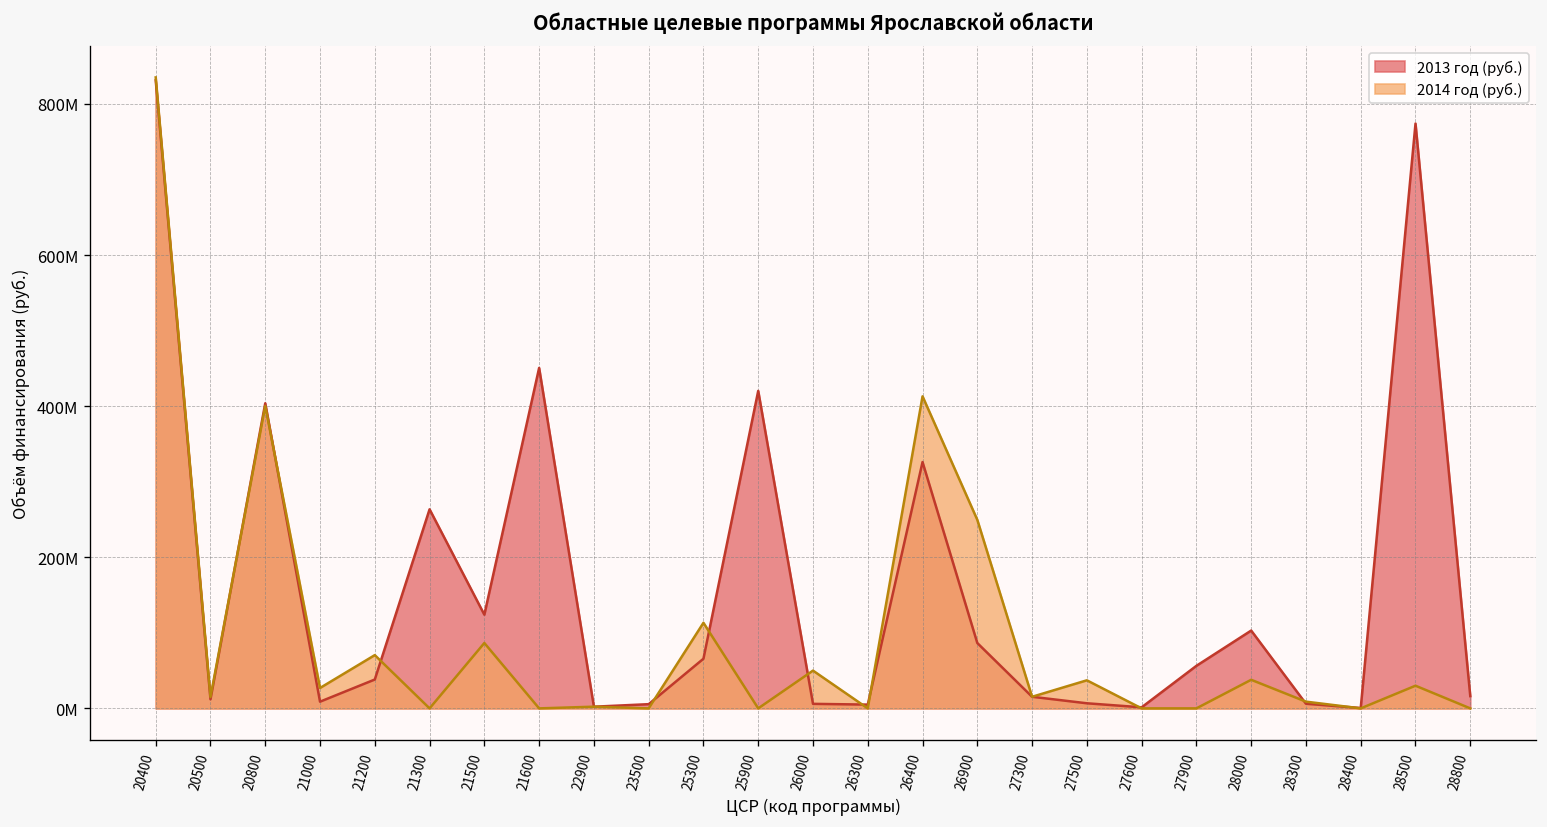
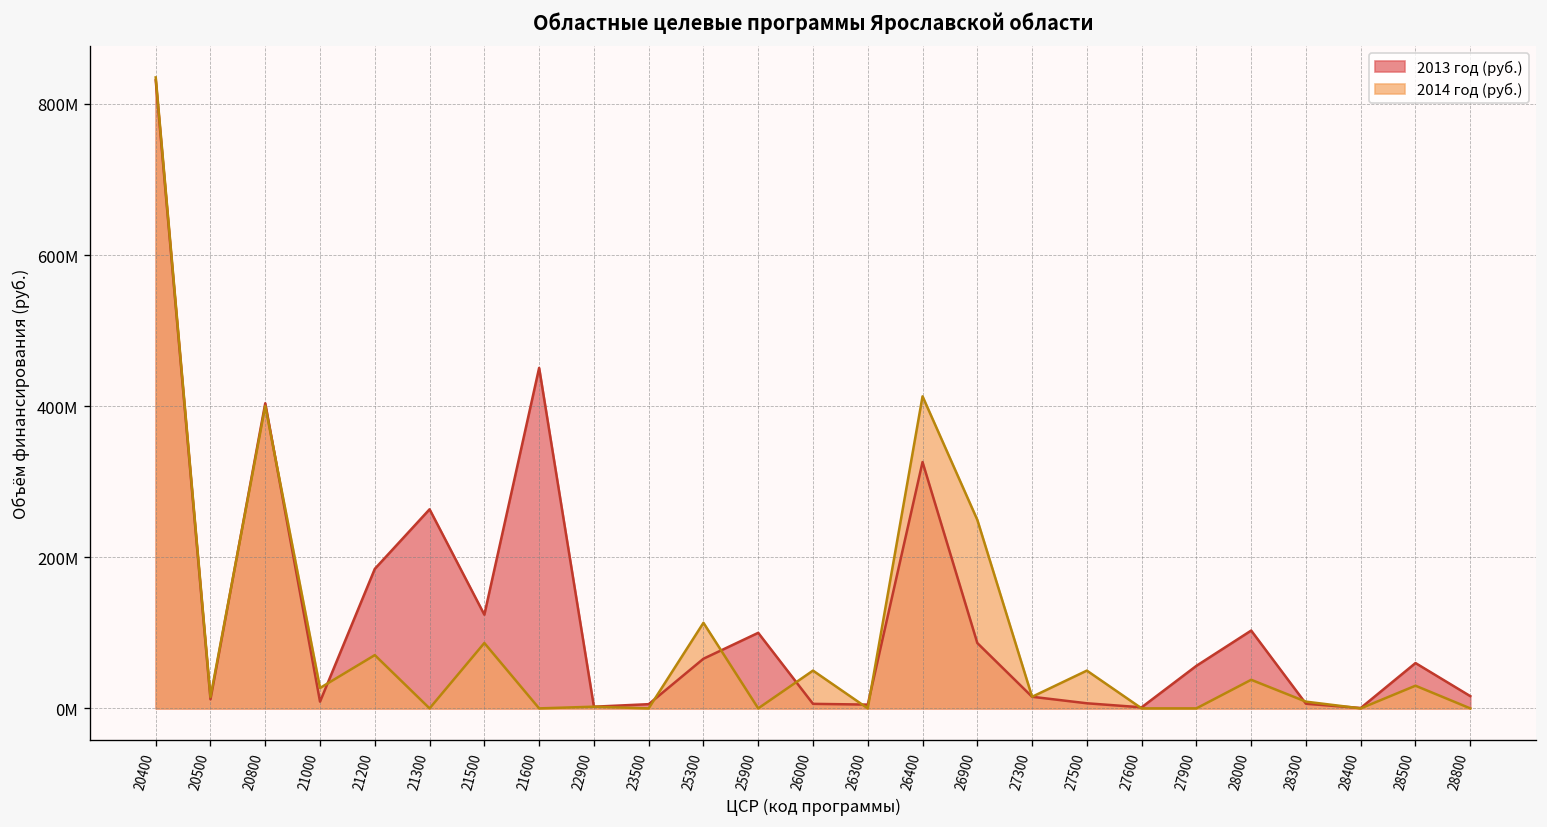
2013 год (руб.), 21200: 40000000 -> 180000000
2013 год (руб.), 25900: 420000000 -> 100000000
2014 год (руб.), 27500: 40000000 -> 50000000
2013 год (руб.), 28500: 770000000 -> 60000000
